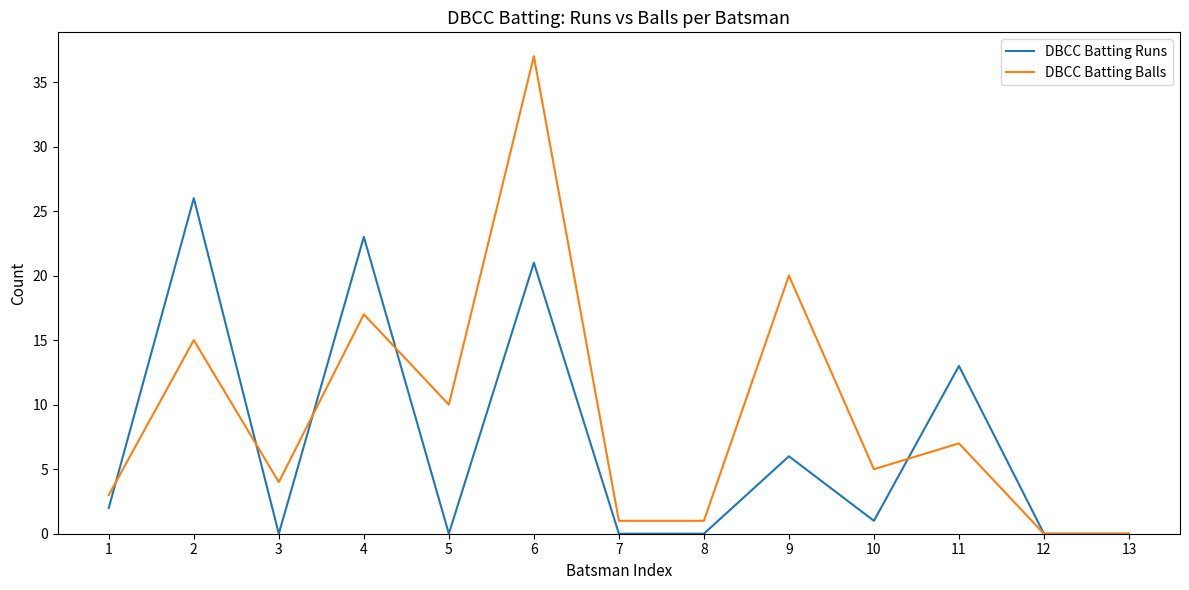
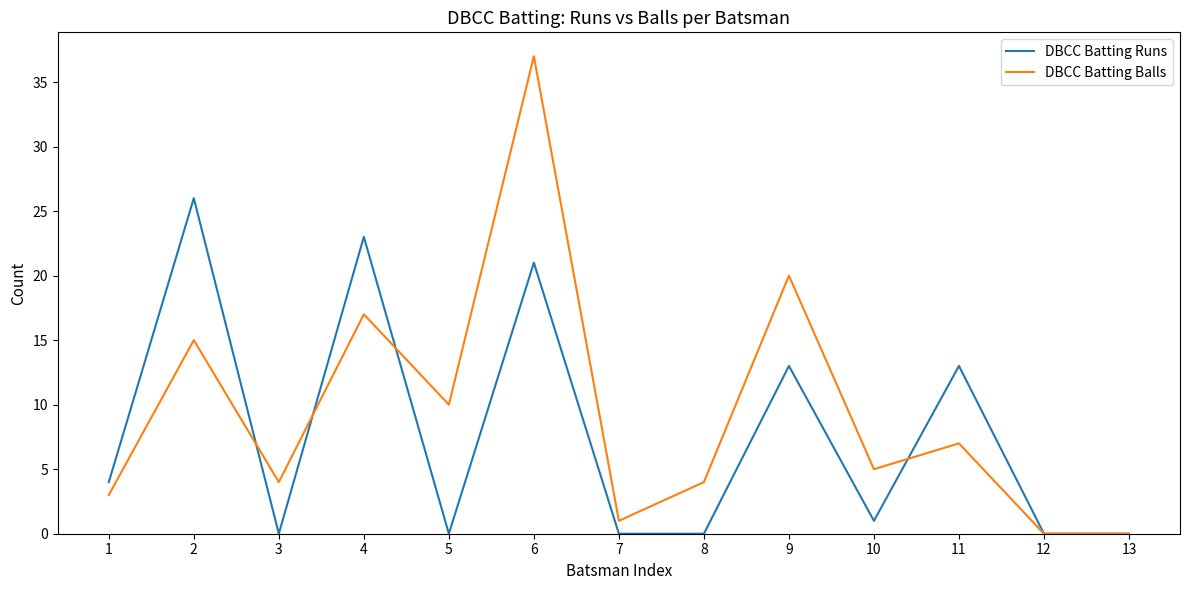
DBCC Batting Runs, 1: 2 -> 4
DBCC Batting Balls, 8: 1 -> 4
DBCC Batting Runs, 9: 6 -> 13
